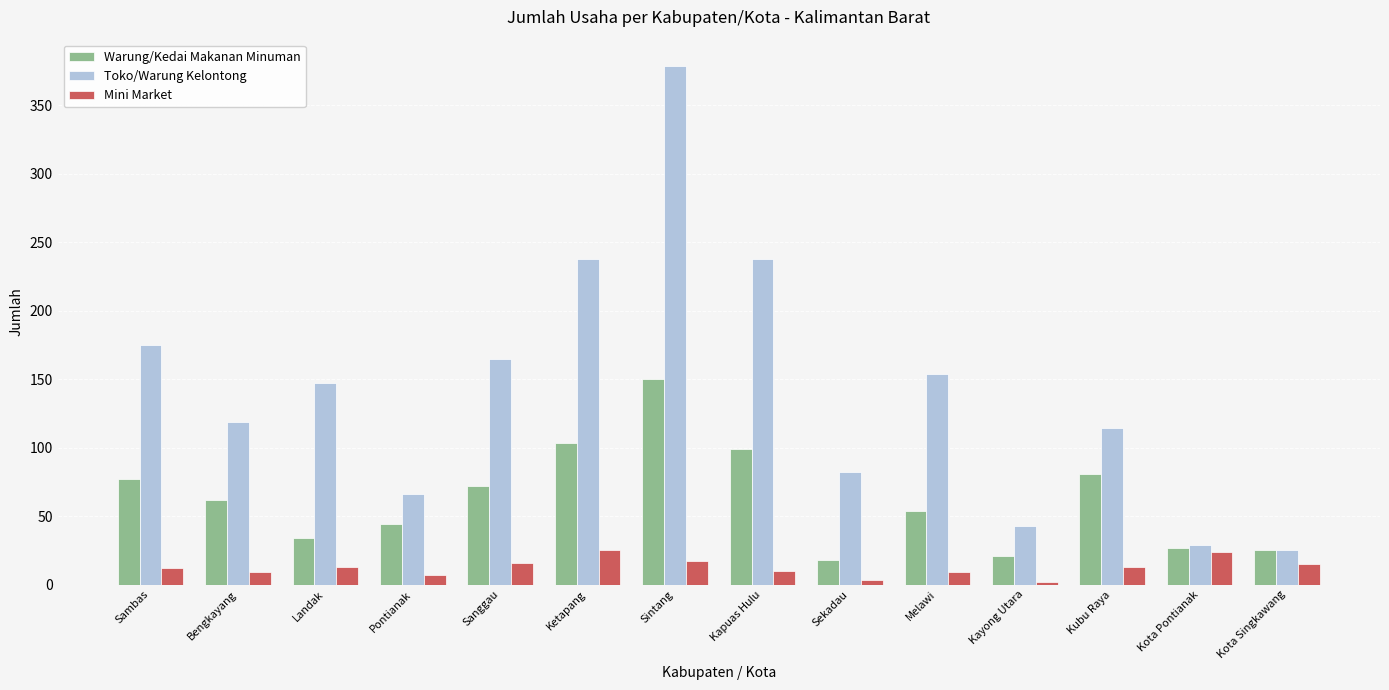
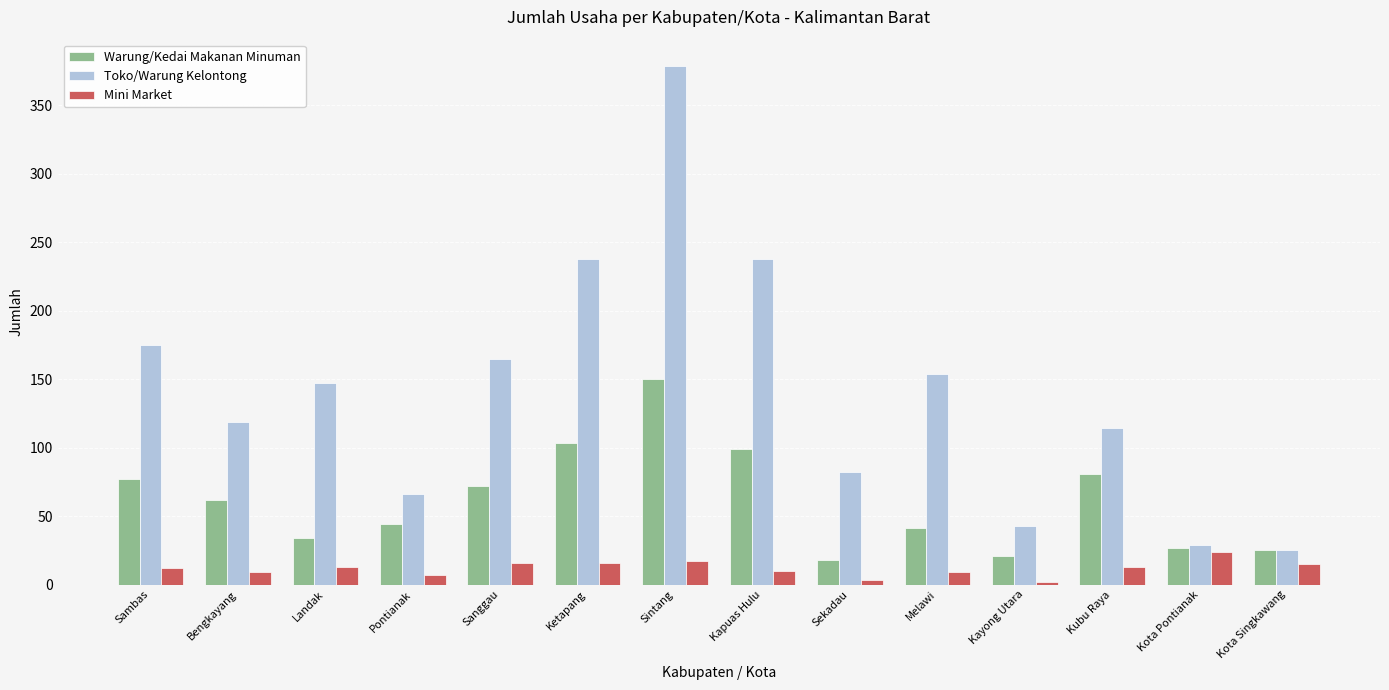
Mini Market, Ketapang: 25 -> 16
Warung/Kedai Makanan Minuman, Melawi: 54 -> 41
